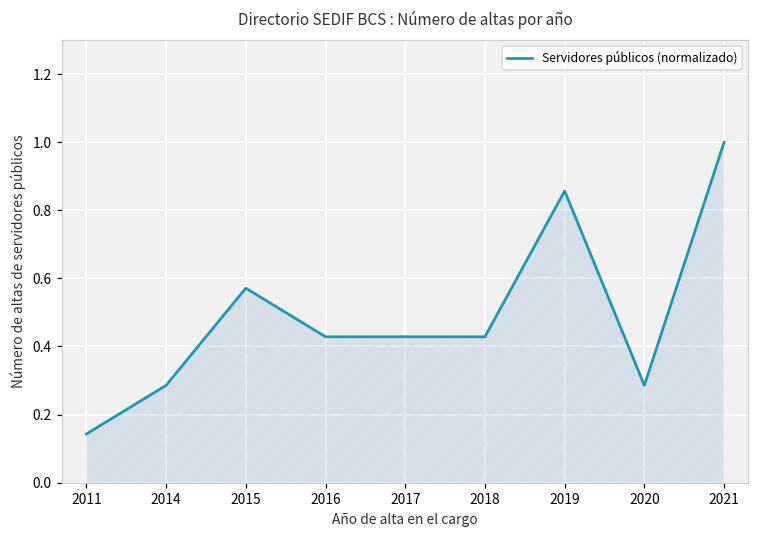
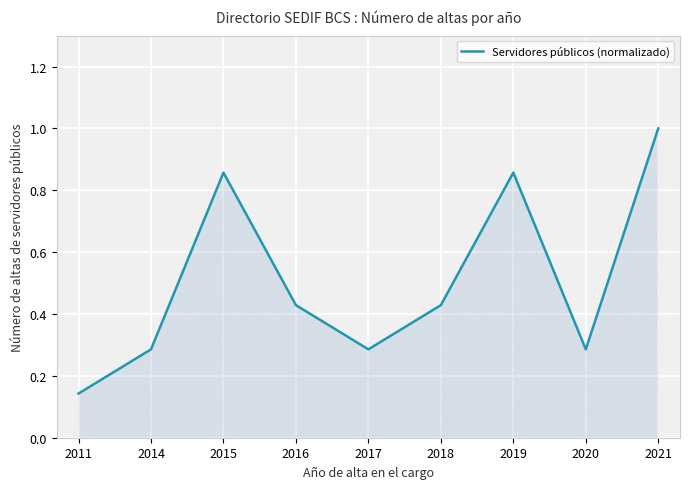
2015: 0.57 -> 0.86
2017: 0.43 -> 0.29
